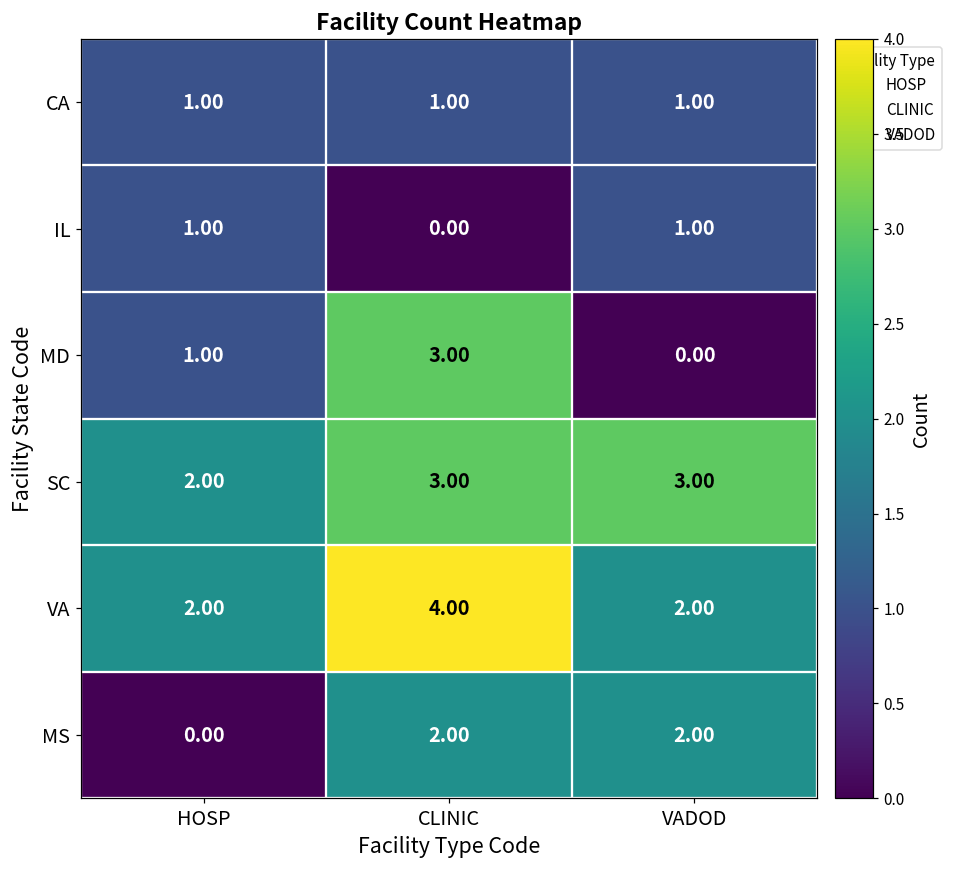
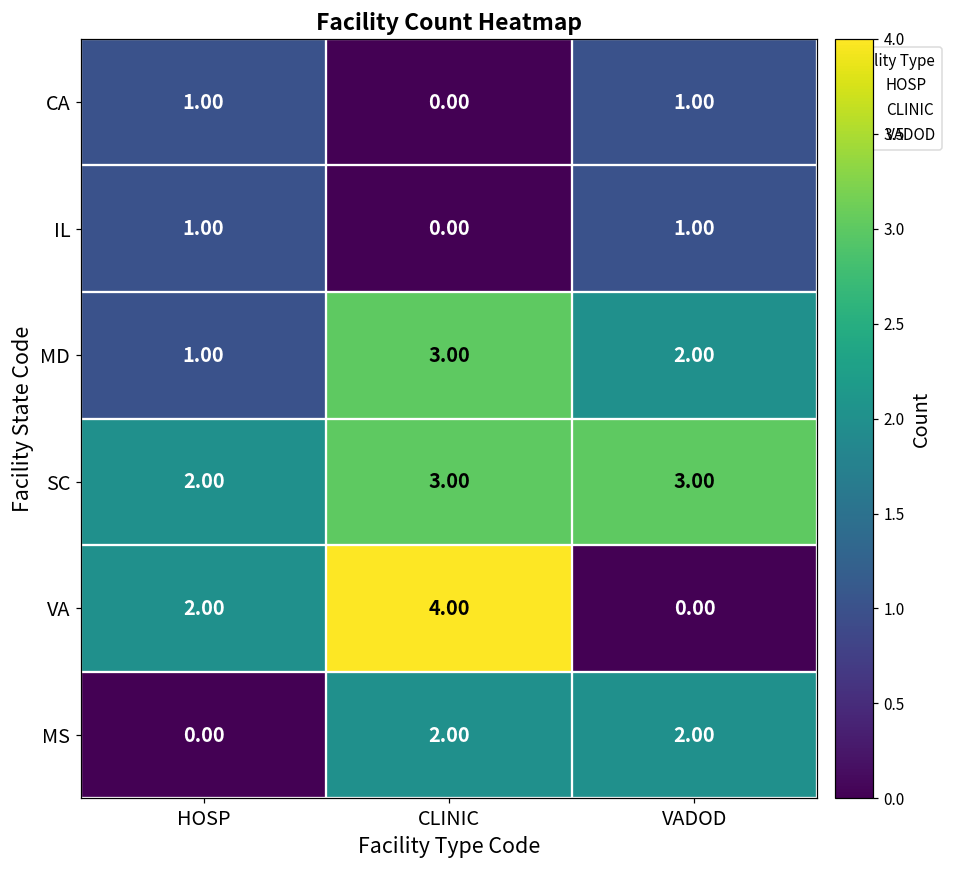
CA, CLINIC: 1.00 -> 0.00
MD, VADOD: 0.00 -> 2.00
VA, VADOD: 2.00 -> 0.00
